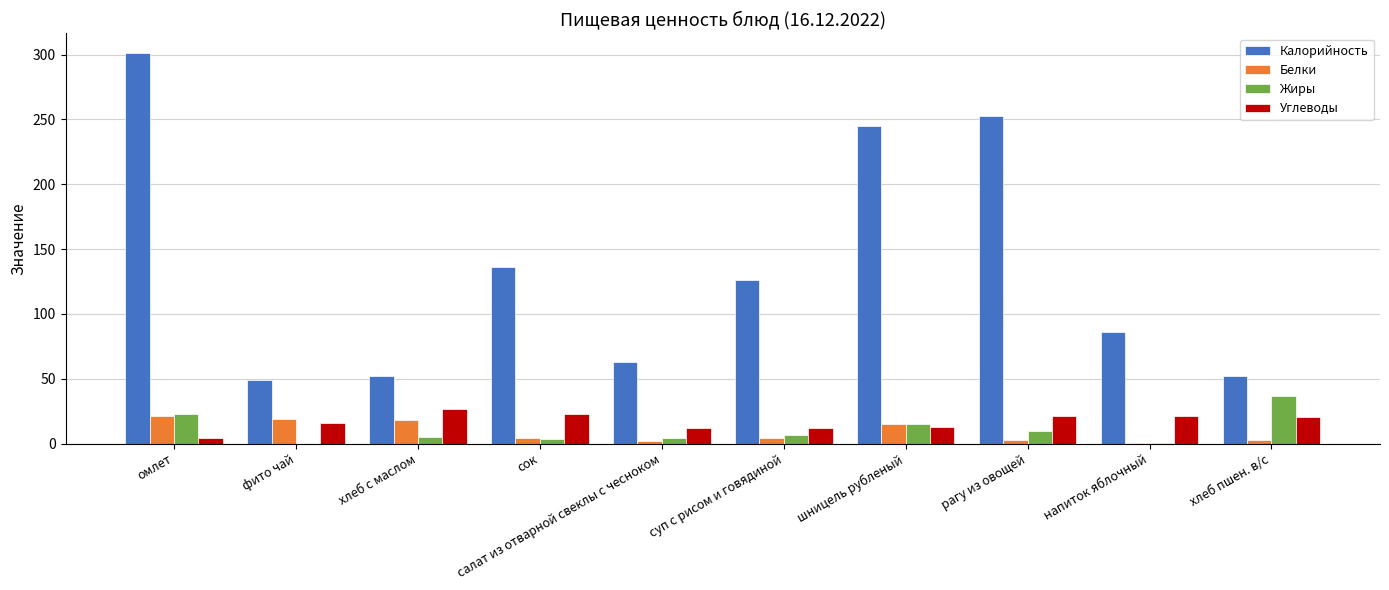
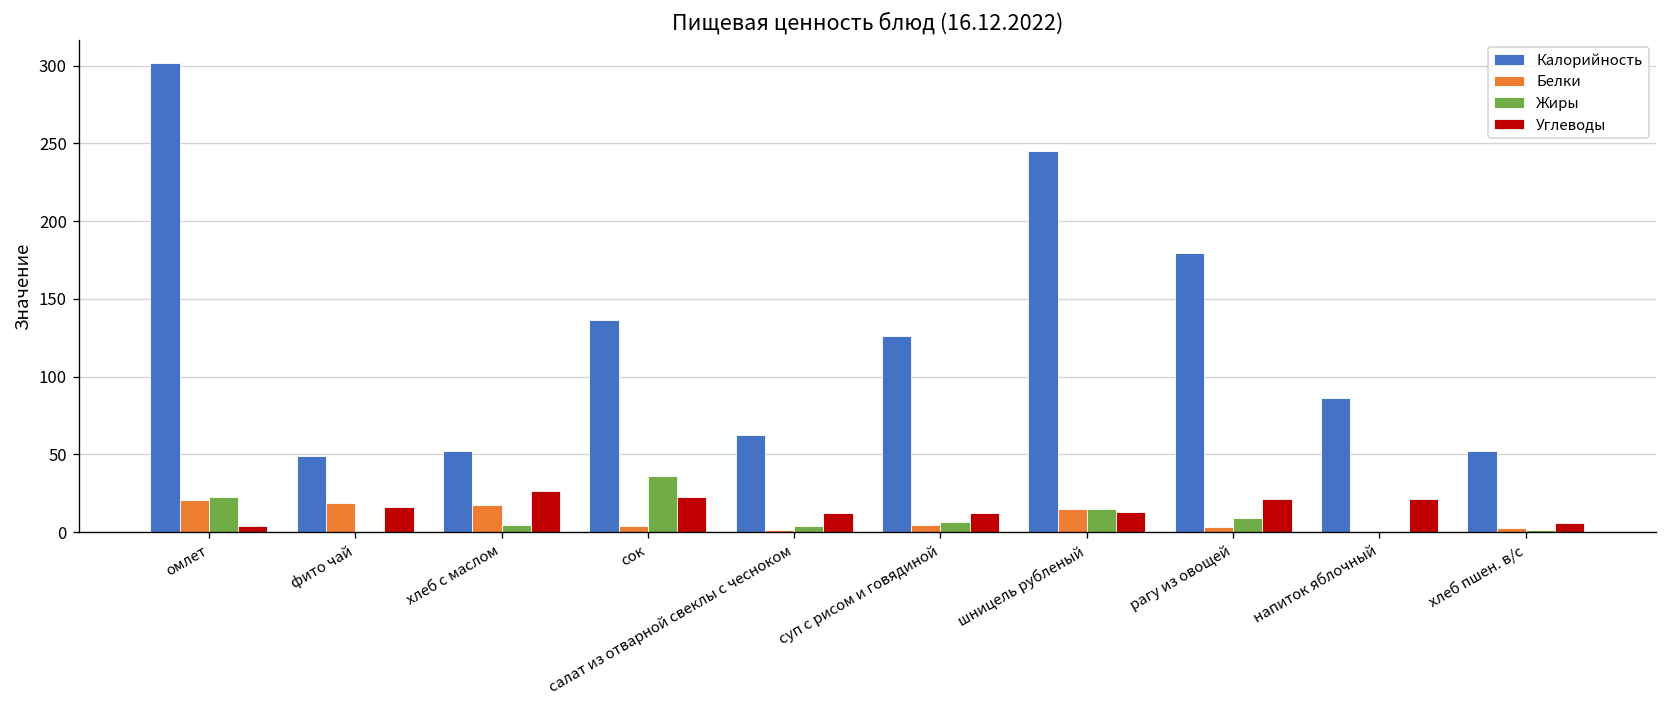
Жиры, сок: 3 -> 36
Калорийность, рагу из овощей: 253 -> 180
Жиры, хлеб пшен. в/с: 37 -> 1
Углеводы, хлеб пшен. в/с: 21 -> 6
